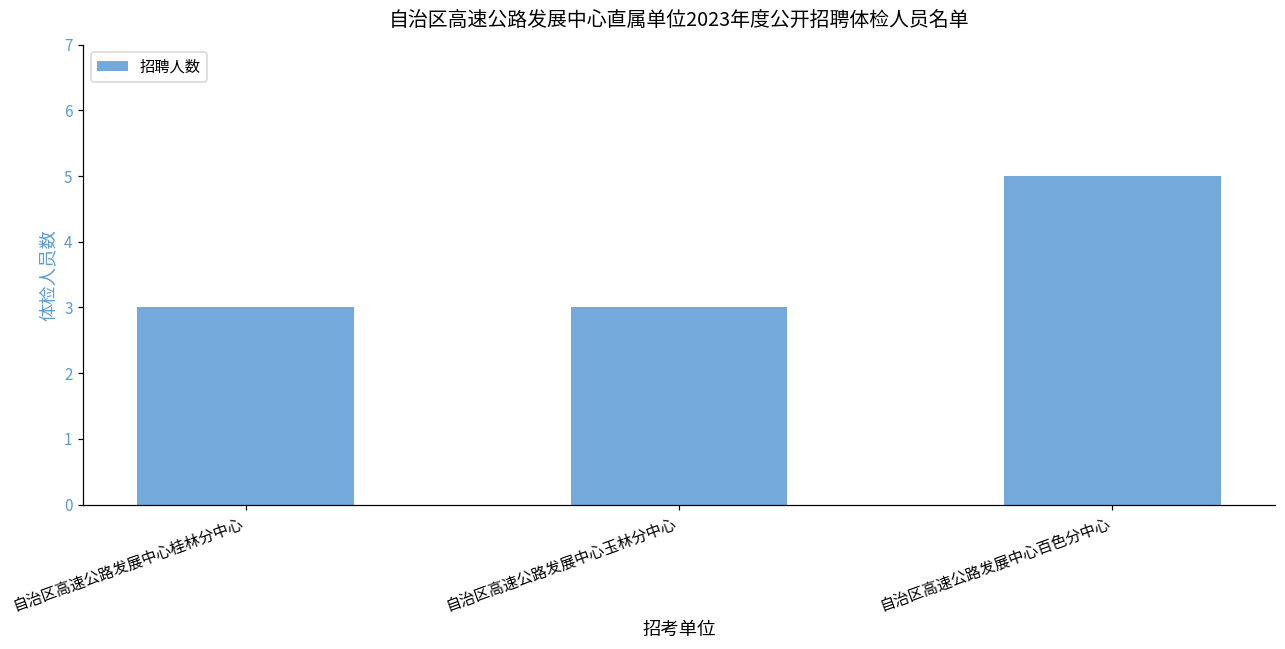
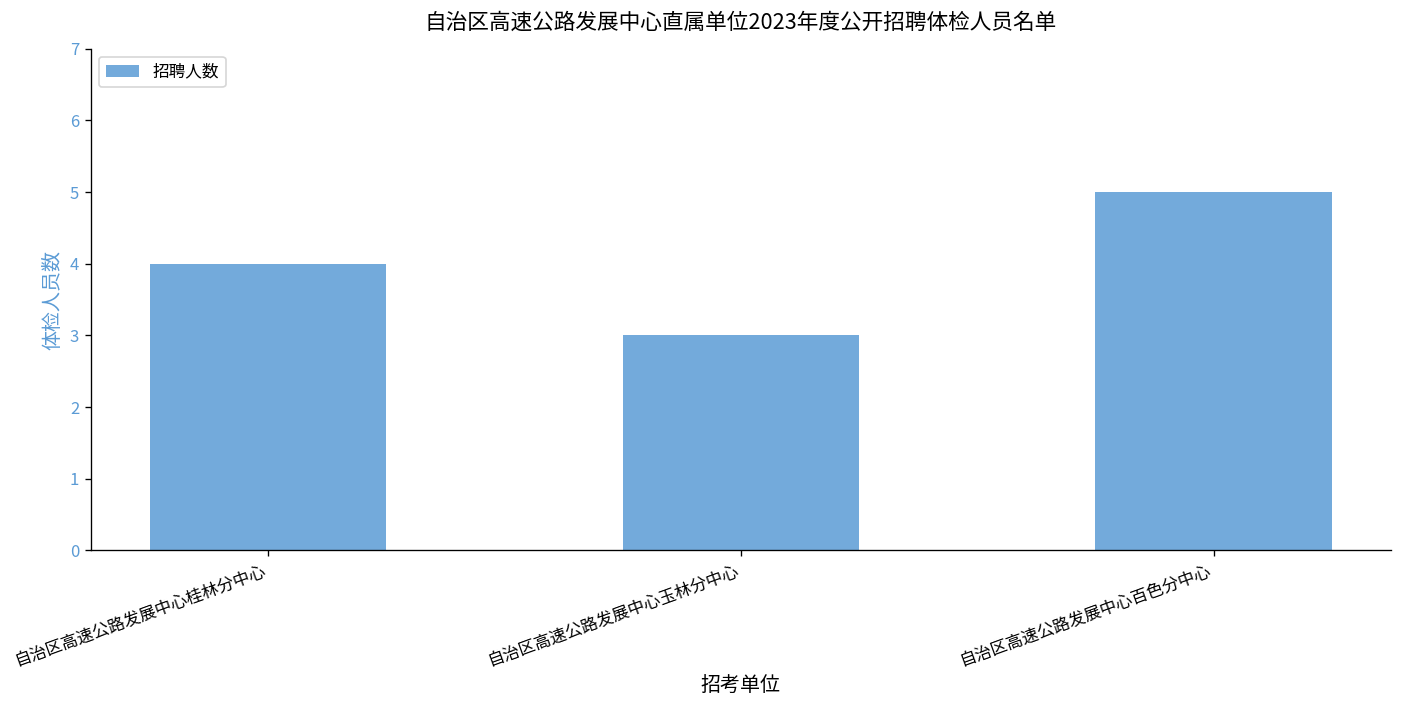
自治区高速公路发展中心桂林分中心: 3 -> 4
